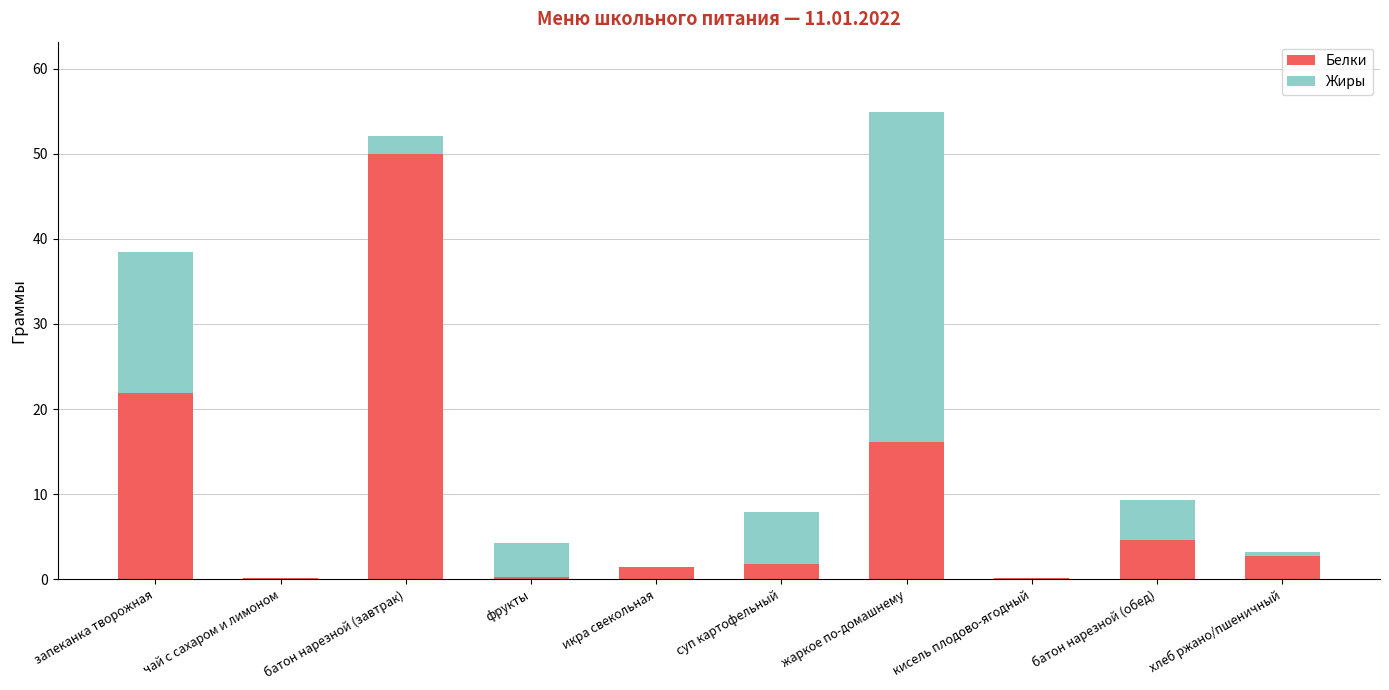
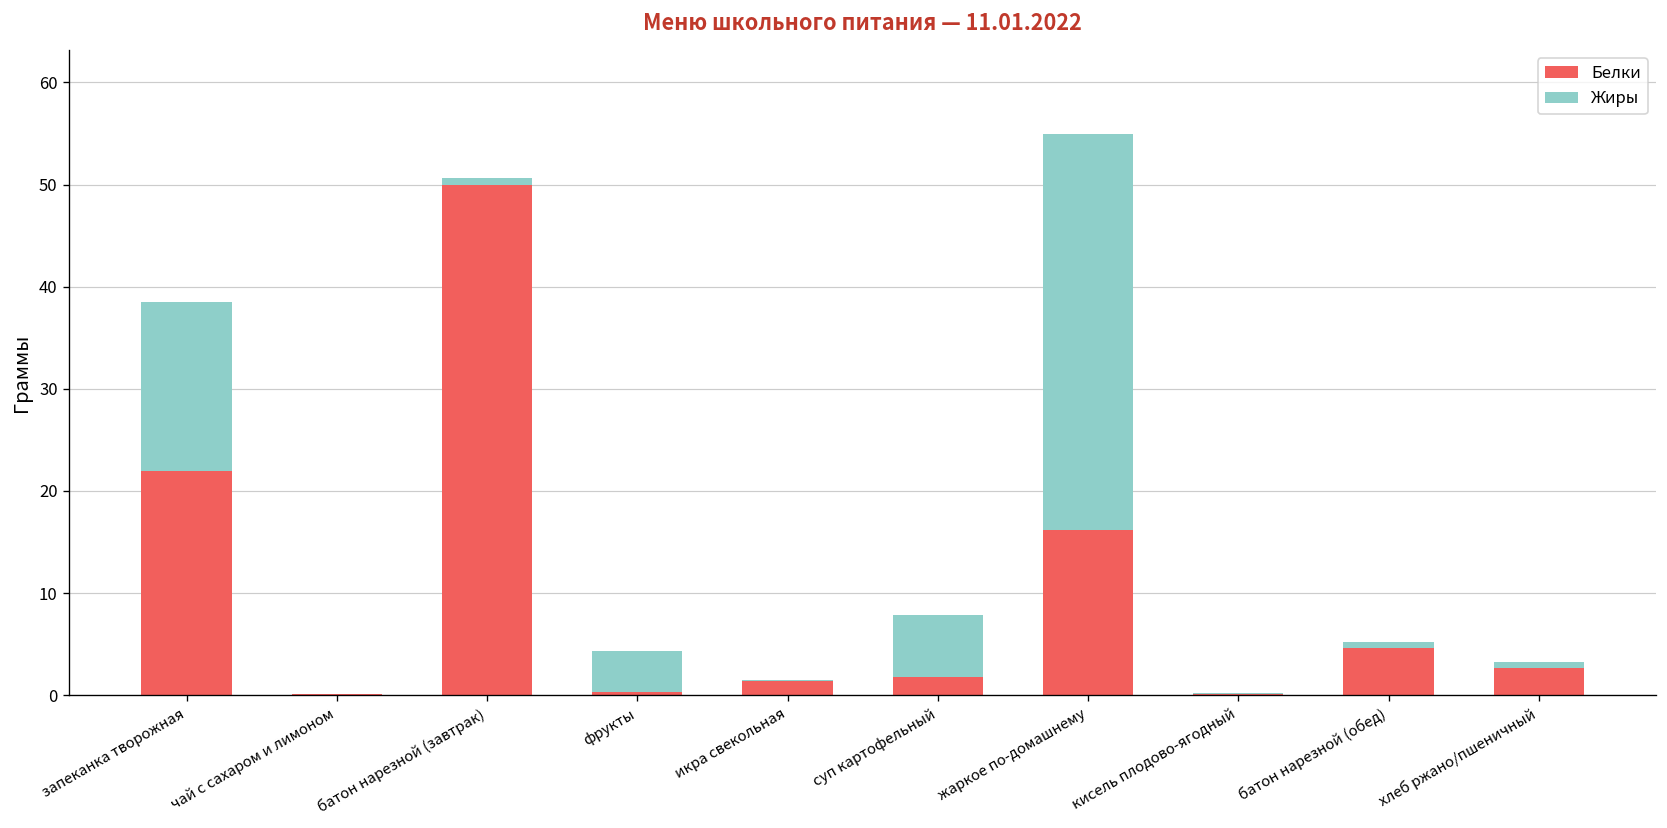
Жиры, батон нарезной (завтрак): 2 -> 1
Жиры, батон нарезной (обед): 5 -> 1
